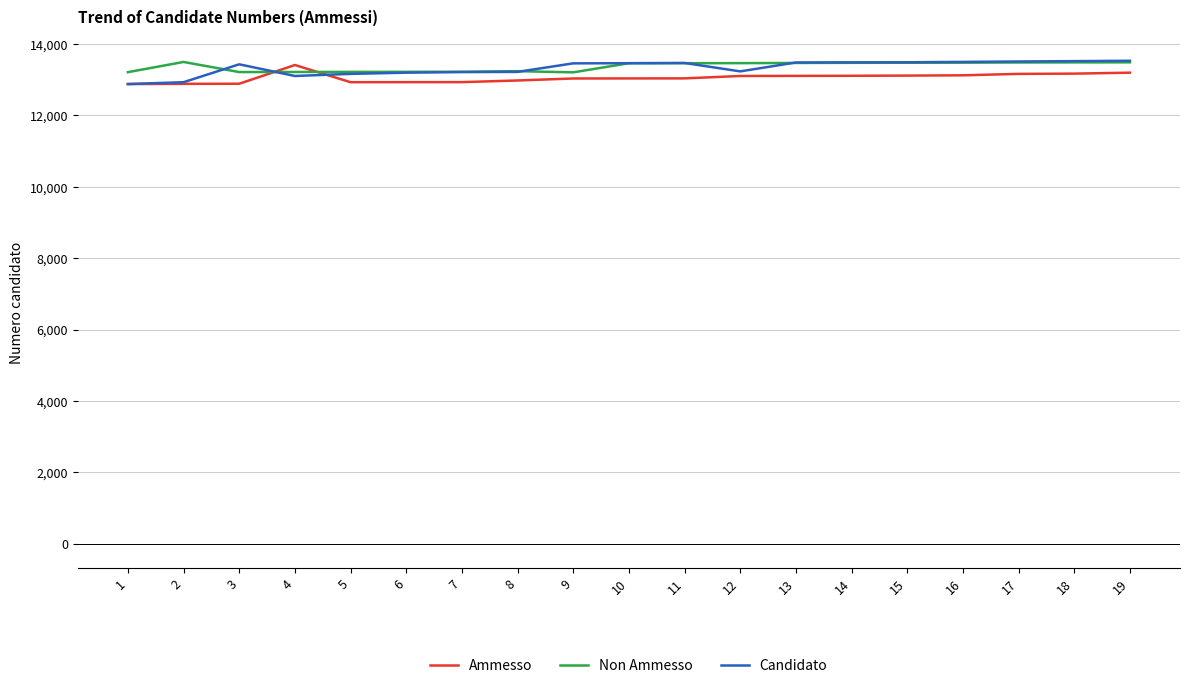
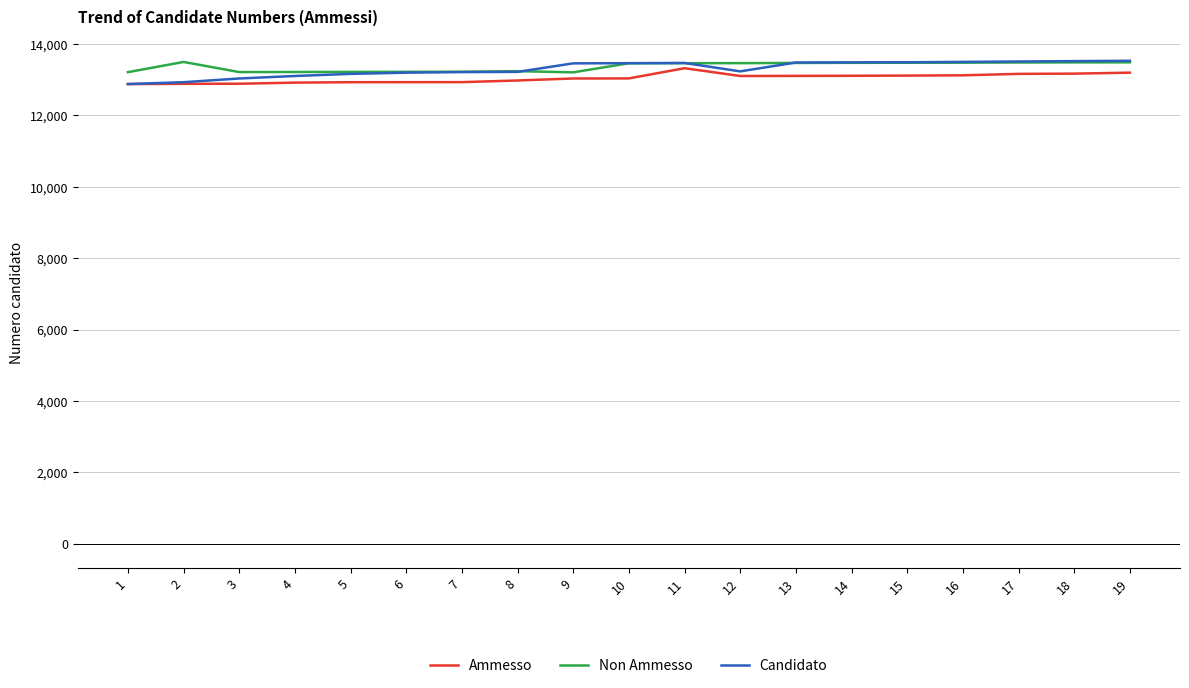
Candidato, 3: 13,400 -> 13,000
Ammesso, 4: 13,400 -> 12,900
Ammesso, 11: 13,000 -> 13,300
